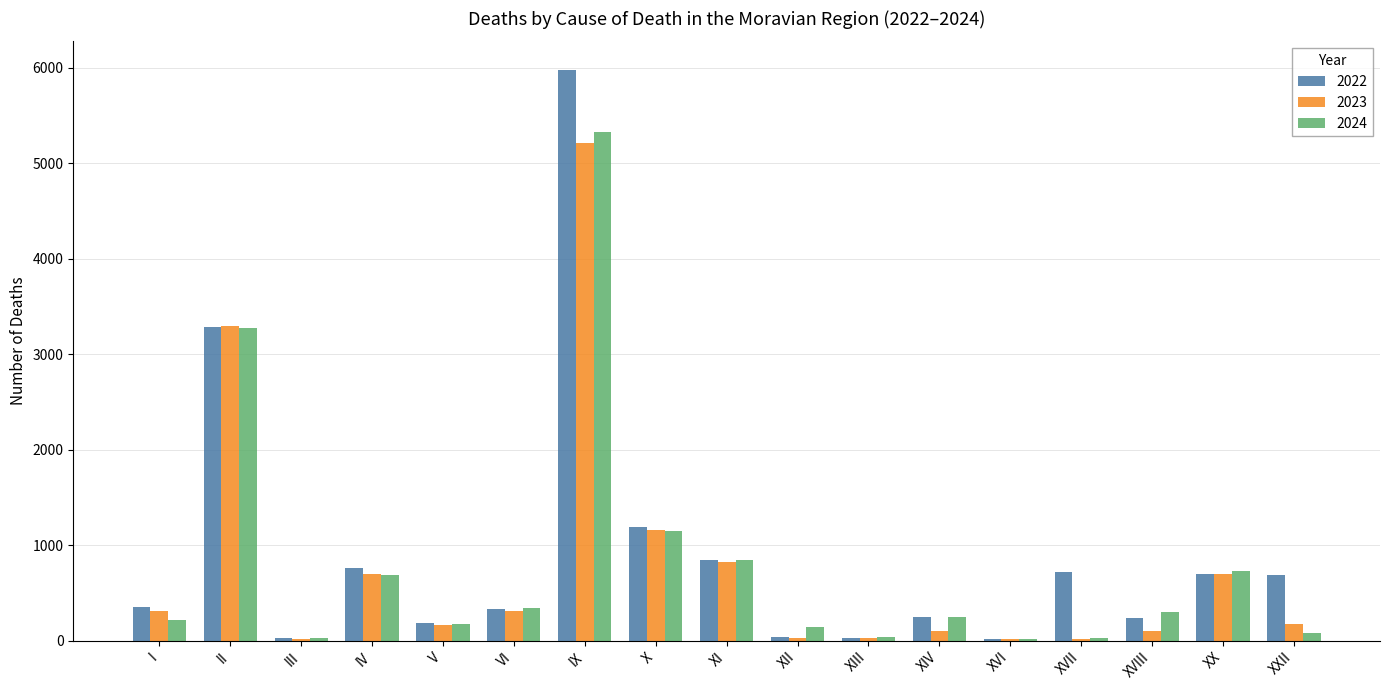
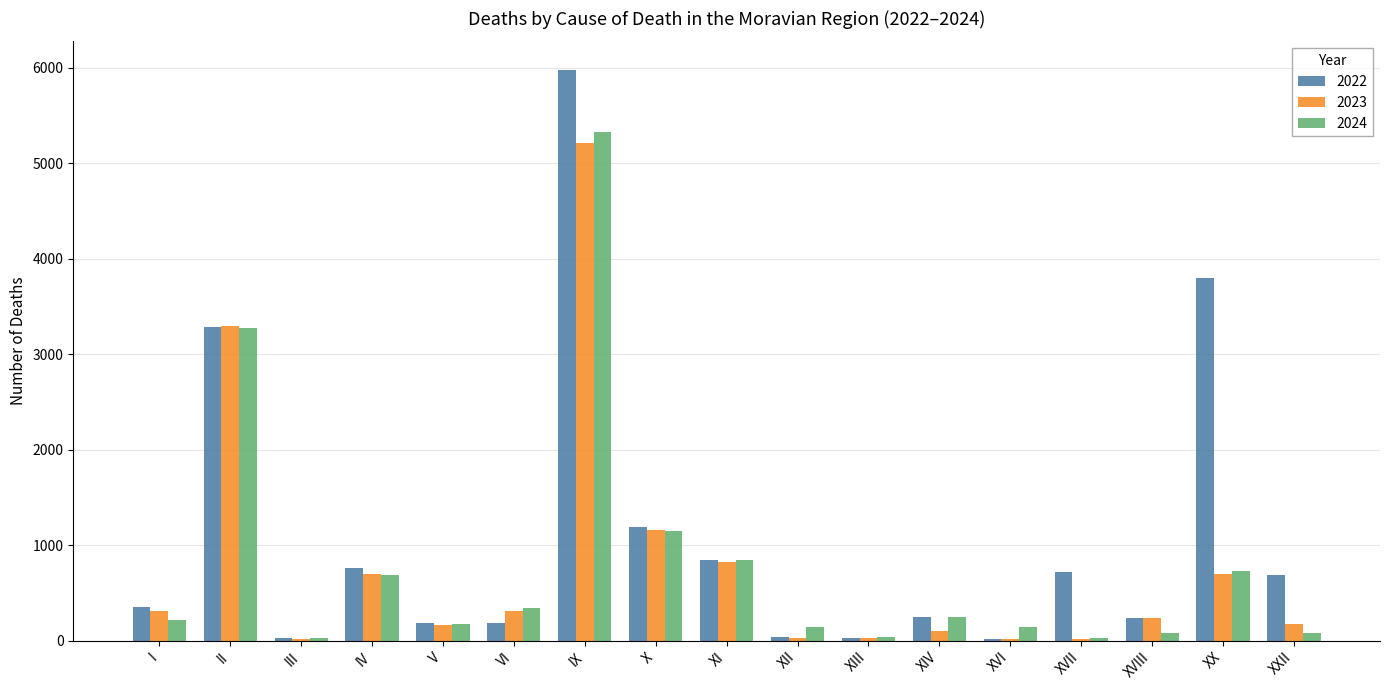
2022, VI: 300 -> 200
2024, XVI: 0 -> 100
2023, XVIII: 100 -> 200
2024, XVIII: 300 -> 100
2022, XX: 700 -> 3800
